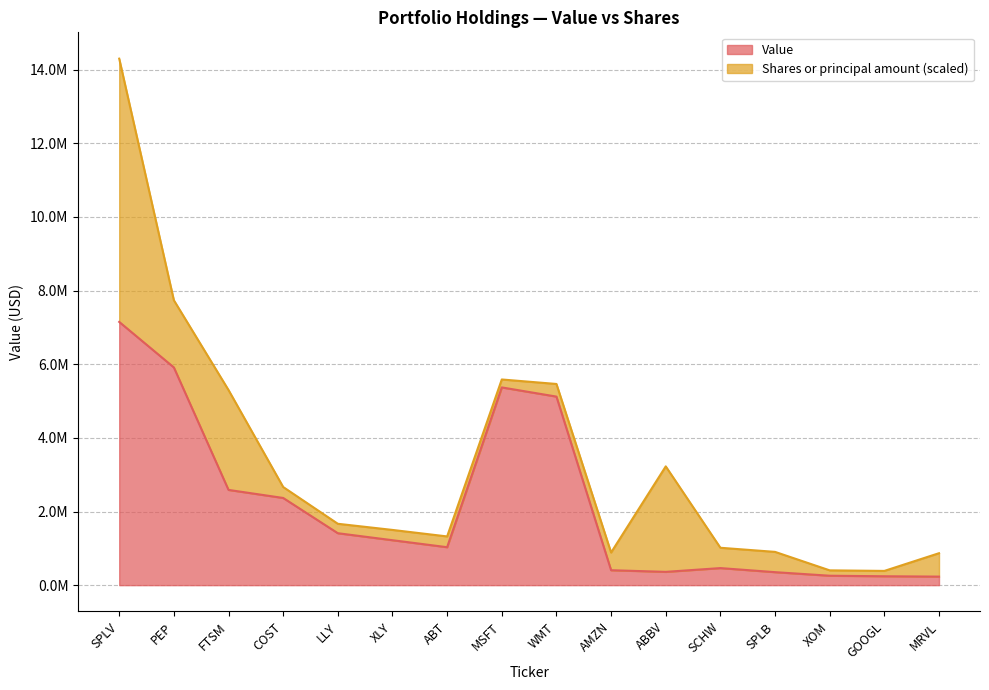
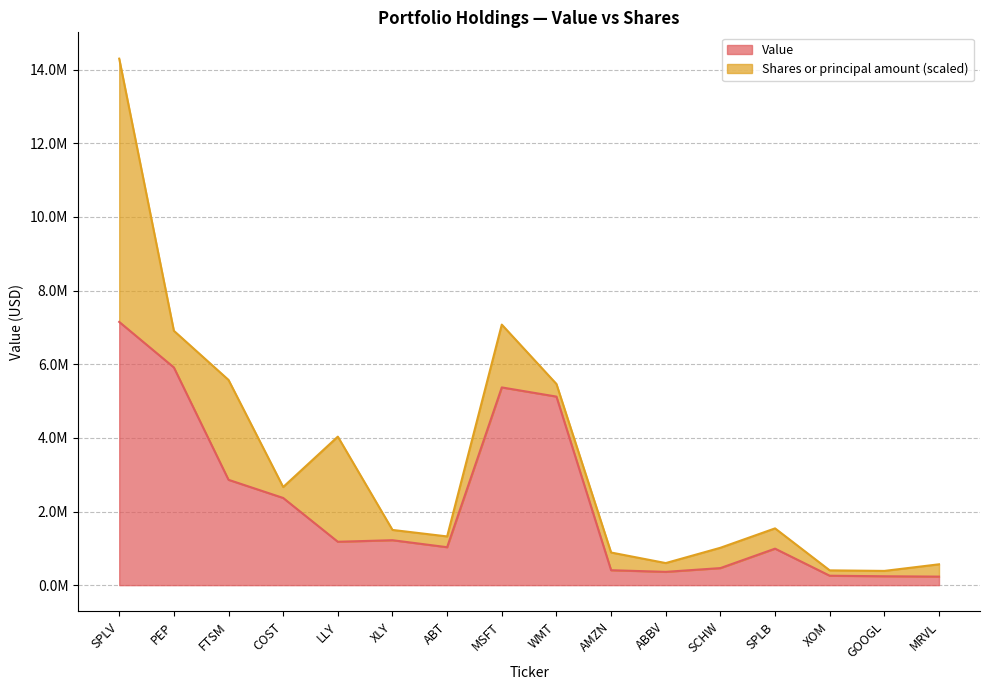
Shares or principal amount (scaled), PEP: 1800000 -> 1000000
Value, FTSM: 2600000 -> 2900000
Value, LLY: 1400000 -> 1200000
Shares or principal amount (scaled), LLY: 300000 -> 2900000
Shares or principal amount (scaled), MSFT: 200000 -> 1700000
Shares or principal amount (scaled), ABBV: 2900000 -> 200000
Value, SPLB: 400000 -> 1000000
Shares or principal amount (scaled), MRVL: 600000 -> 300000
